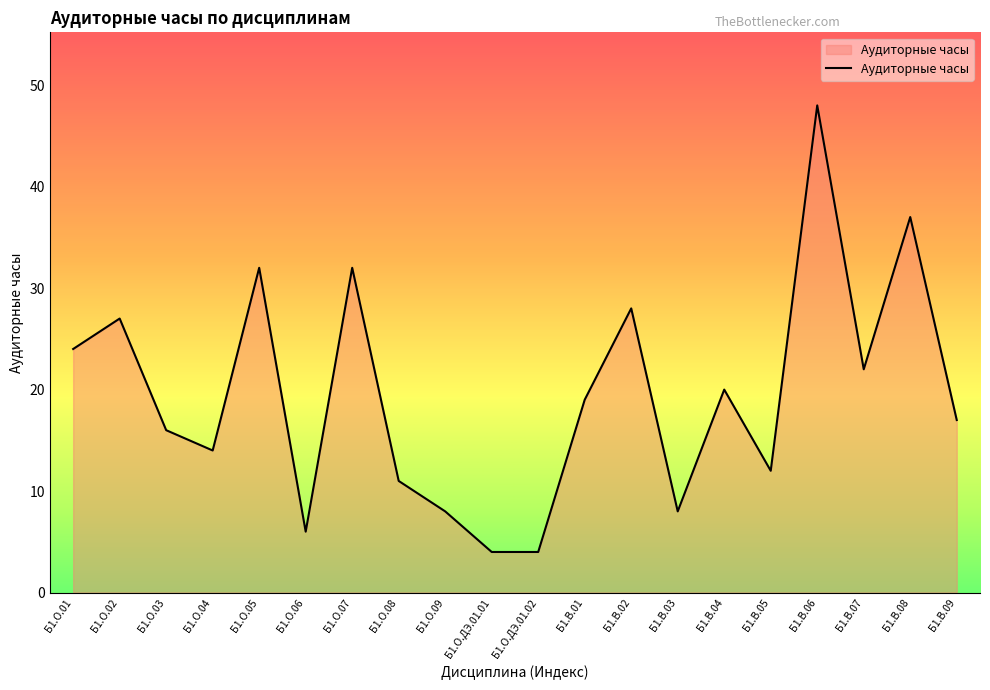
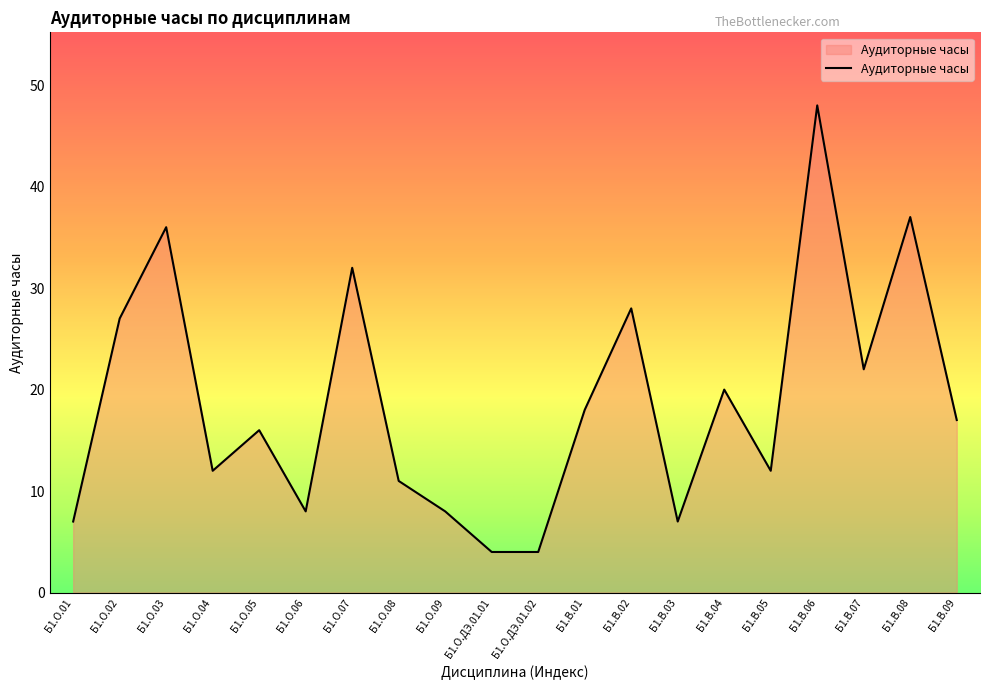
Б1.О.01: 24 -> 7
Б1.О.03: 16 -> 36
Б1.О.04: 14 -> 12
Б1.О.05: 32 -> 16
Б1.О.06: 6 -> 8
Б1.В.01: 19 -> 18
Б1.В.03: 8 -> 7
